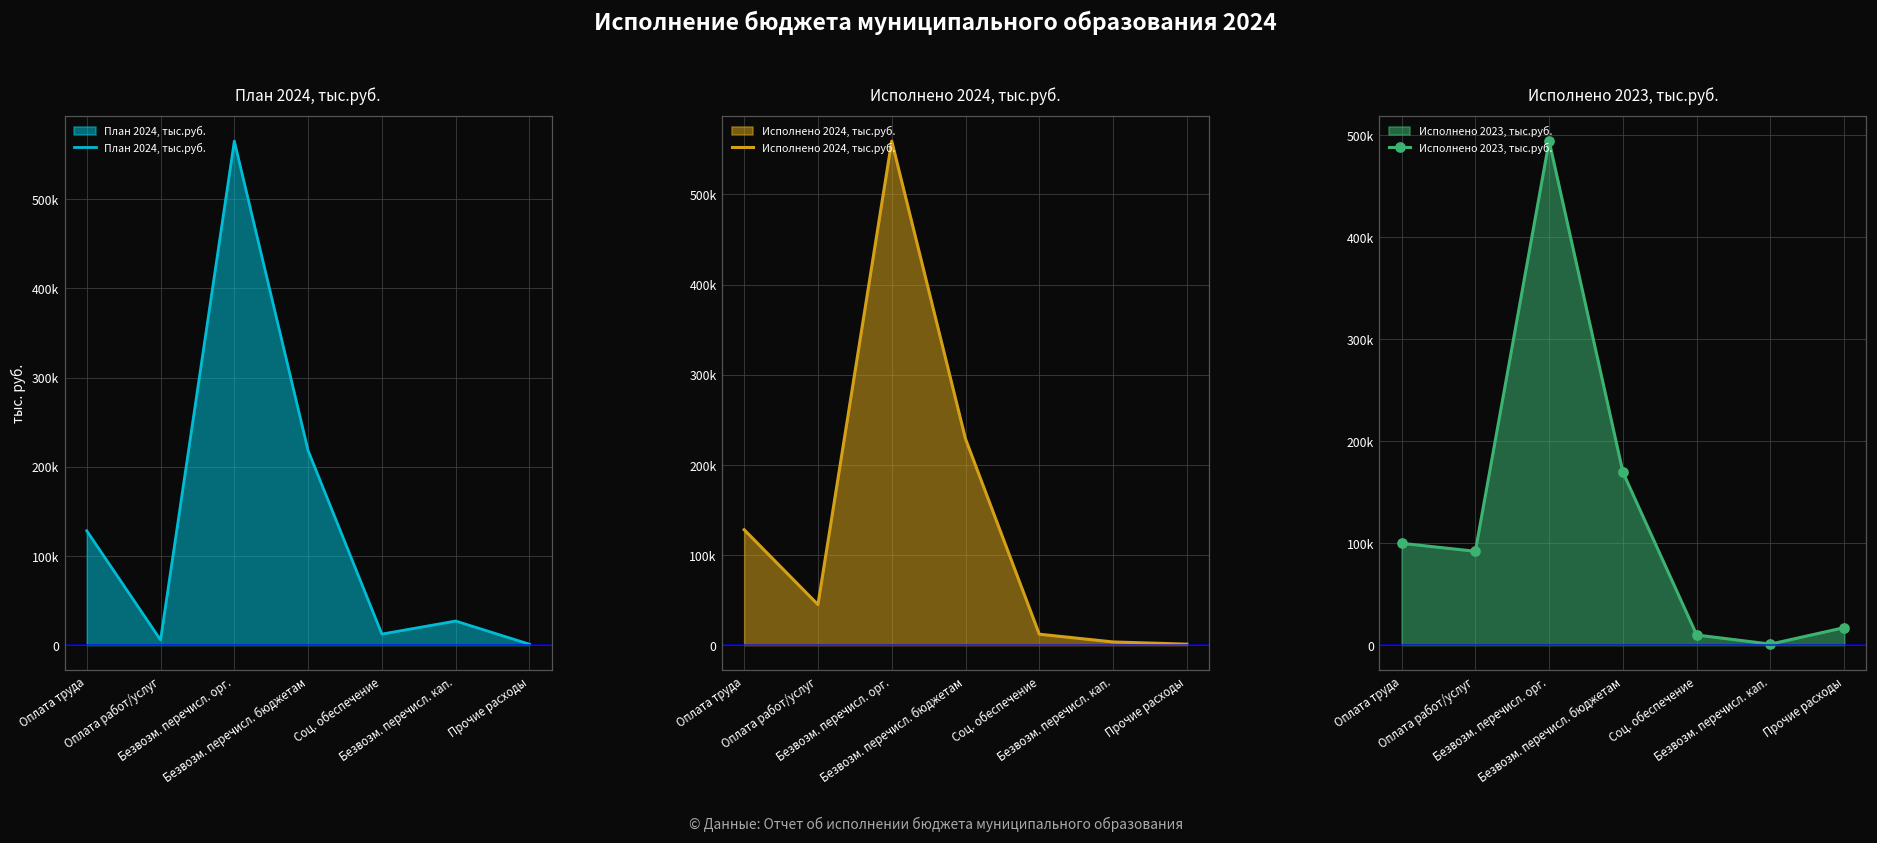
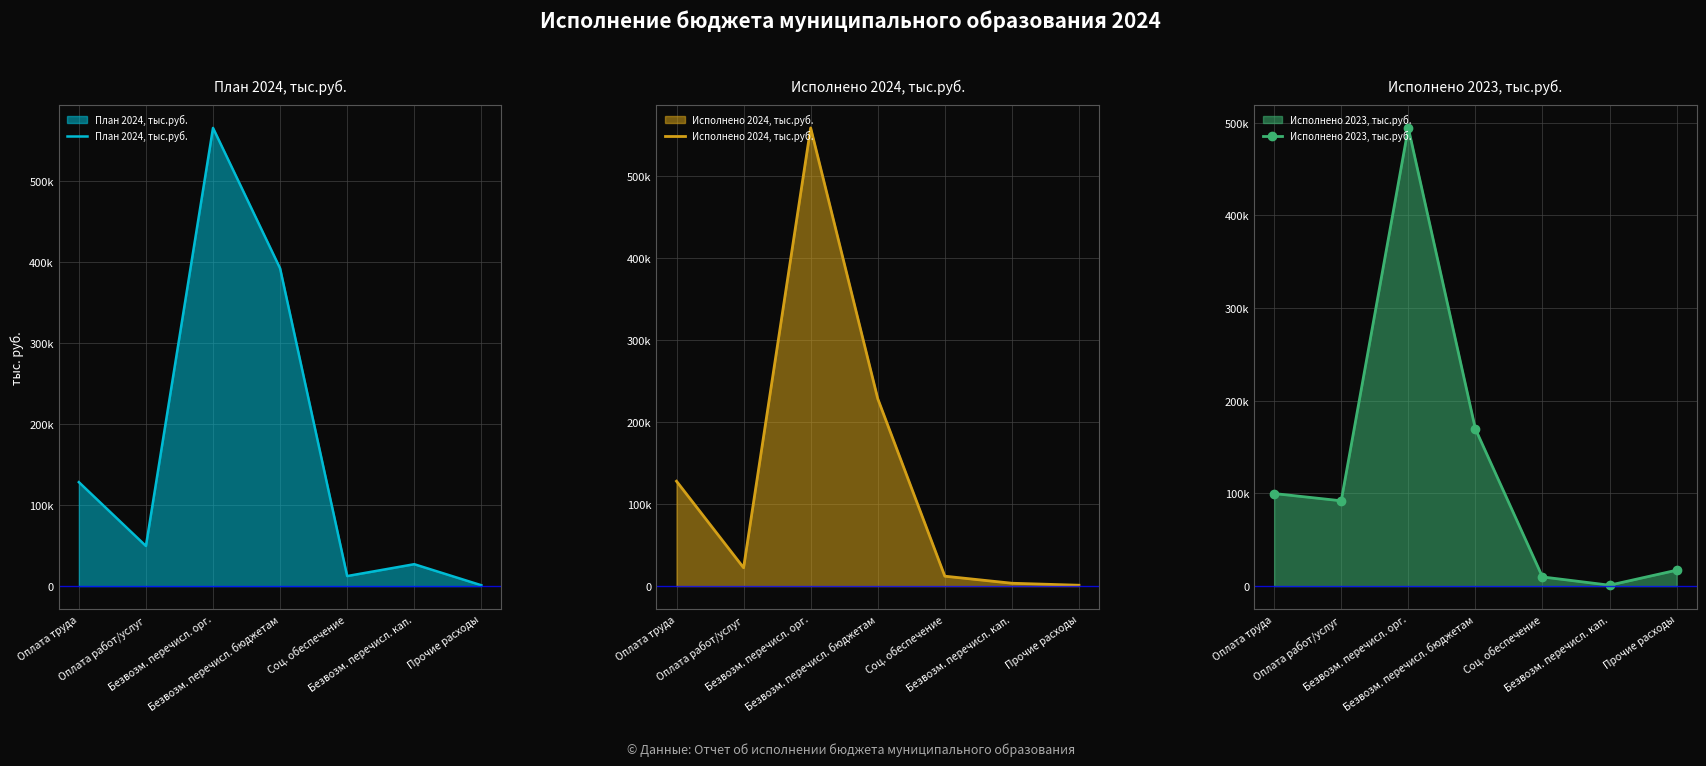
План 2024, тыс.руб., Оплата работ/услуг: 10000 -> 50000
План 2024, тыс.руб., Безвозм. перечисл. бюджетам: 220000 -> 390000
Исполнено 2024, тыс.руб., Оплата работ/услуг: 40000 -> 20000
